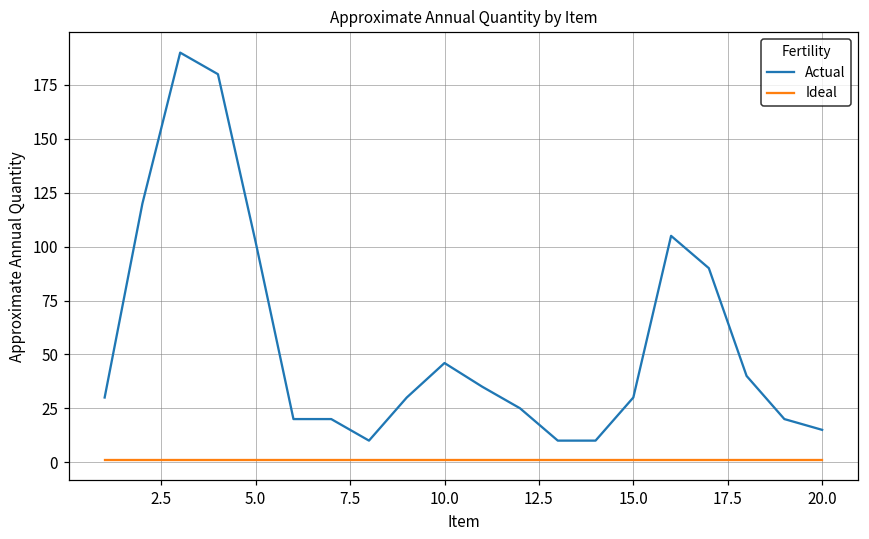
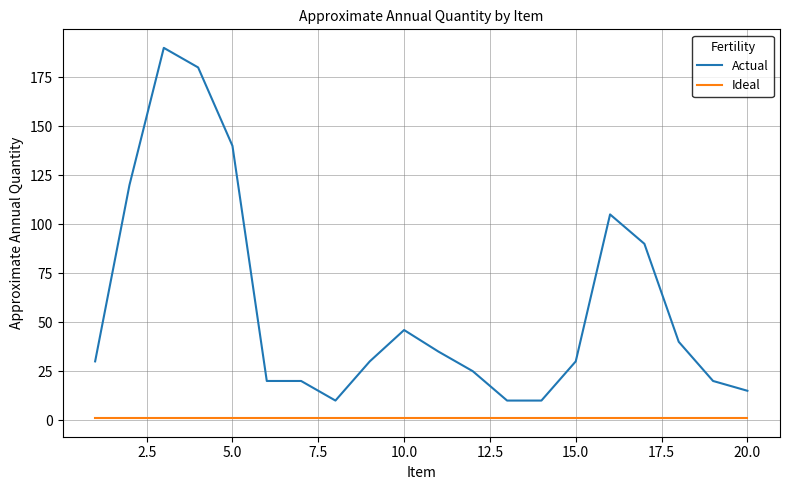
Actual, 5.0: 102 -> 140
